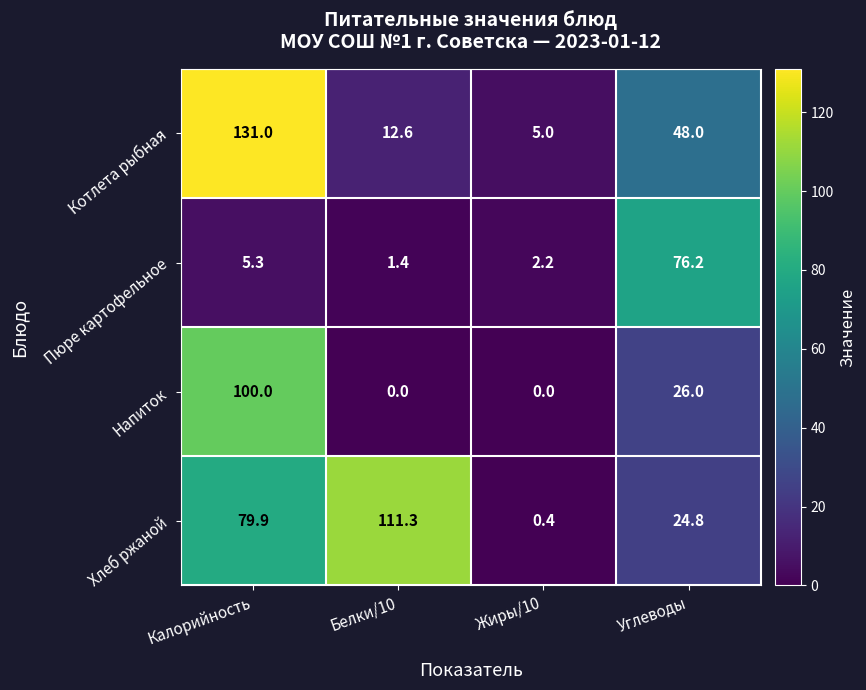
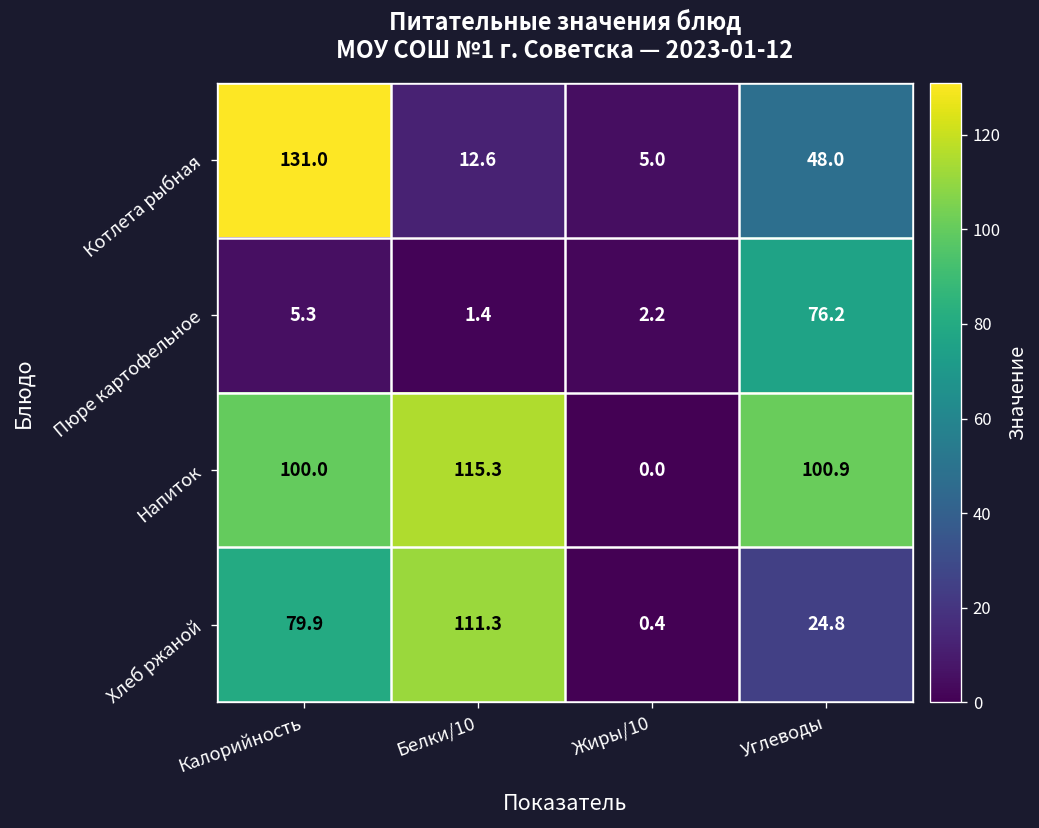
Напиток, Белки/10: 0.0 -> 115.3
Напиток, Углеводы: 26.0 -> 100.9
